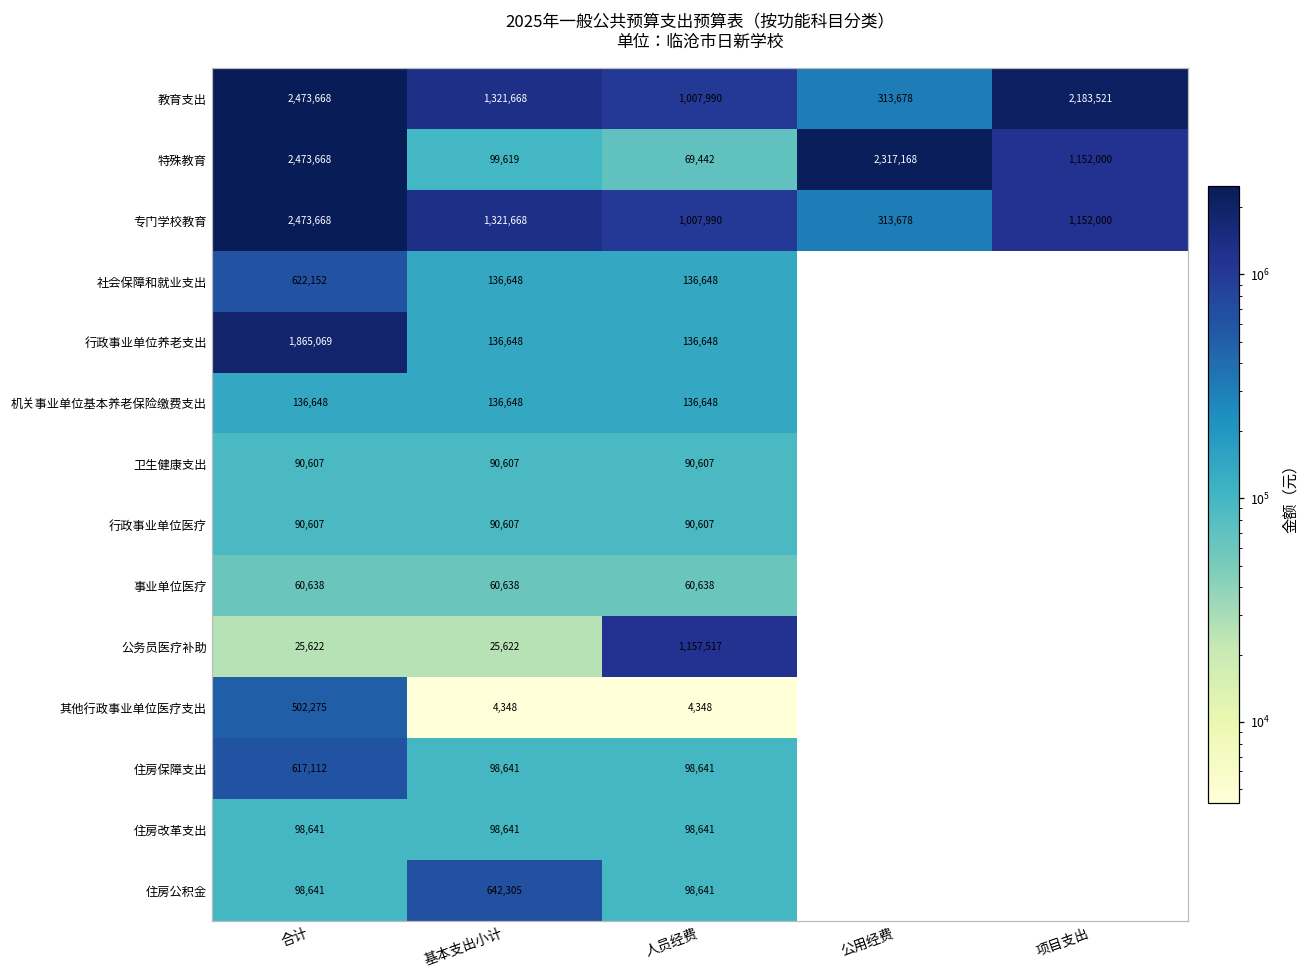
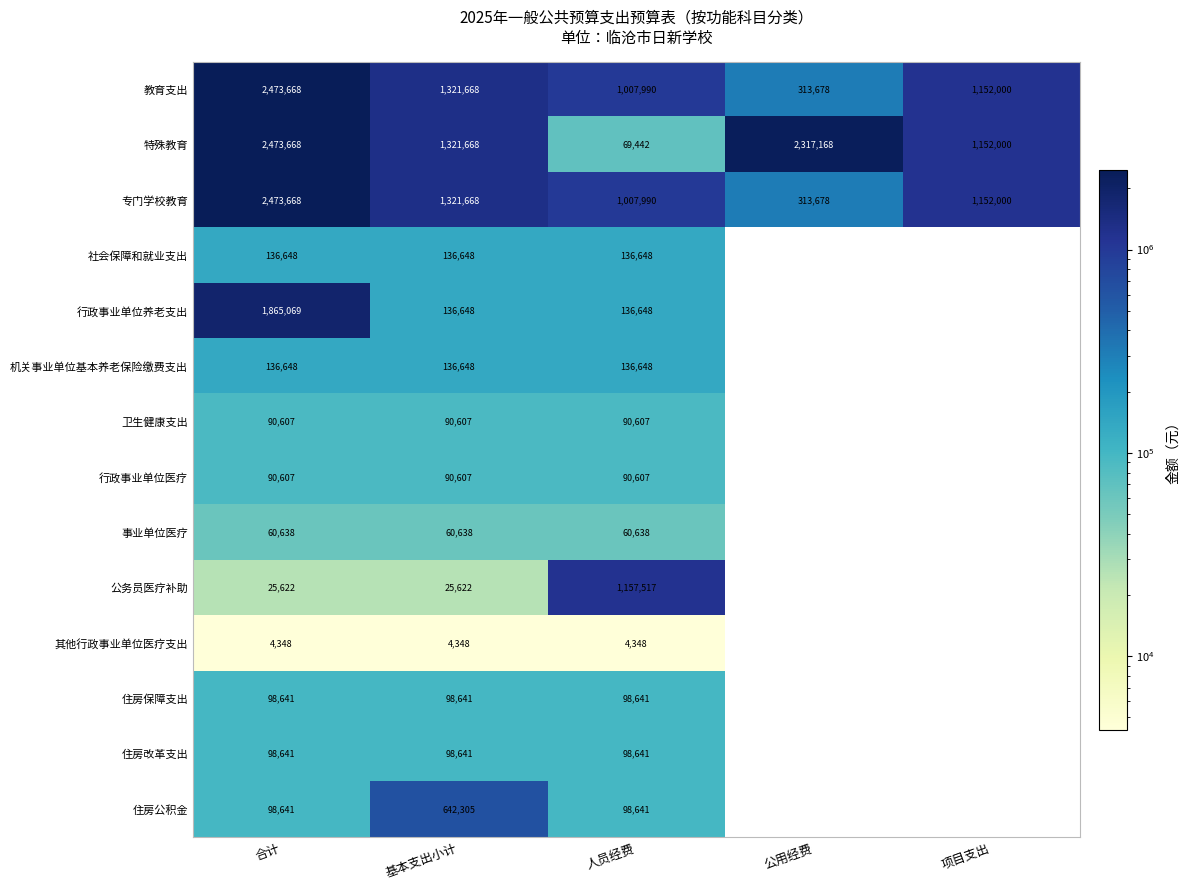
教育支出, 项目支出: 2,183,521 -> 1,152,000
特殊教育, 基本支出小计: 99,619 -> 1,321,668
社会保障和就业支出, 合计: 622,152 -> 136,648
其他行政事业单位医疗支出, 合计: 502,275 -> 4,348
住房保障支出, 合计: 617,112 -> 98,641
